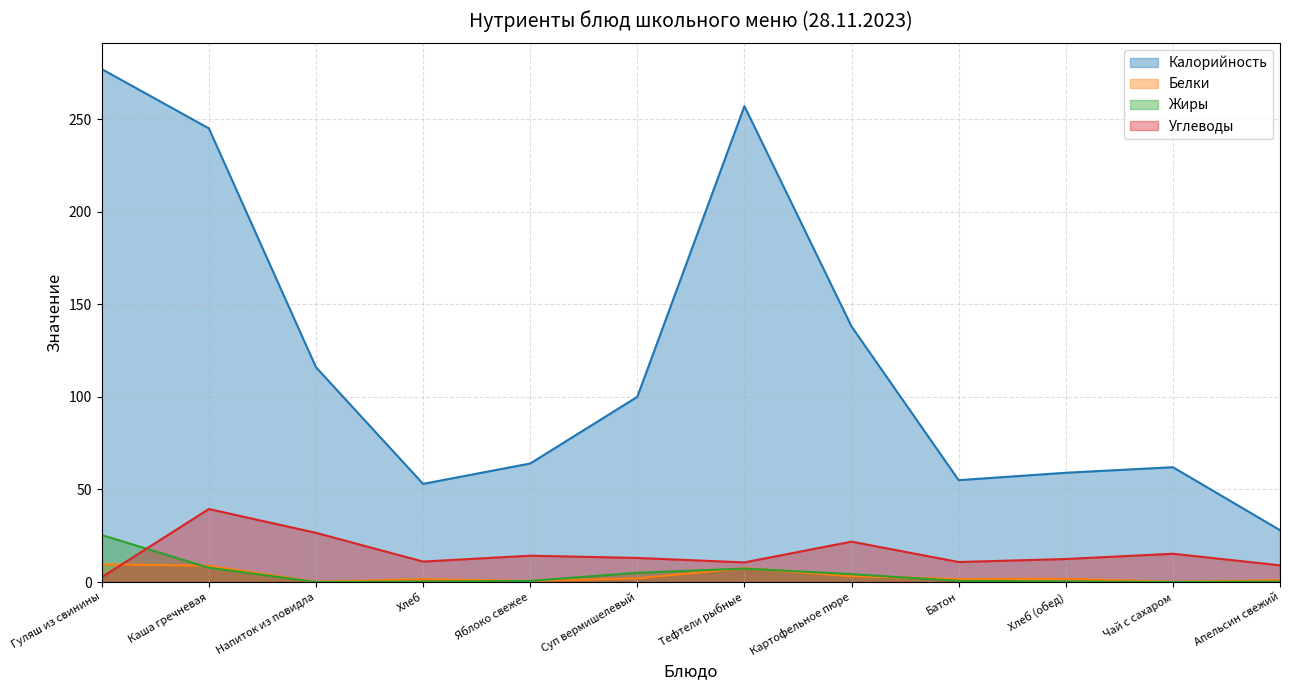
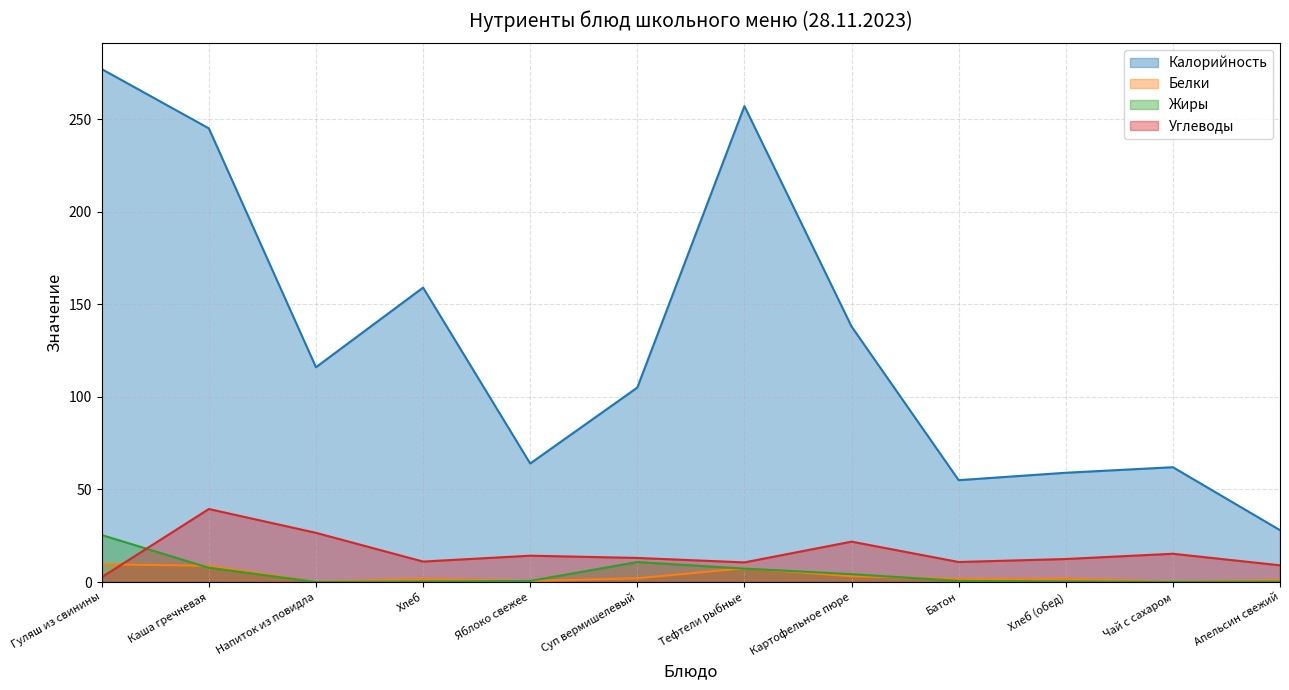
Калорийность, Хлеб: 53 -> 159
Калорийность, Суп вермишелевый: 100 -> 105
Жиры, Суп вермишелевый: 5 -> 11
